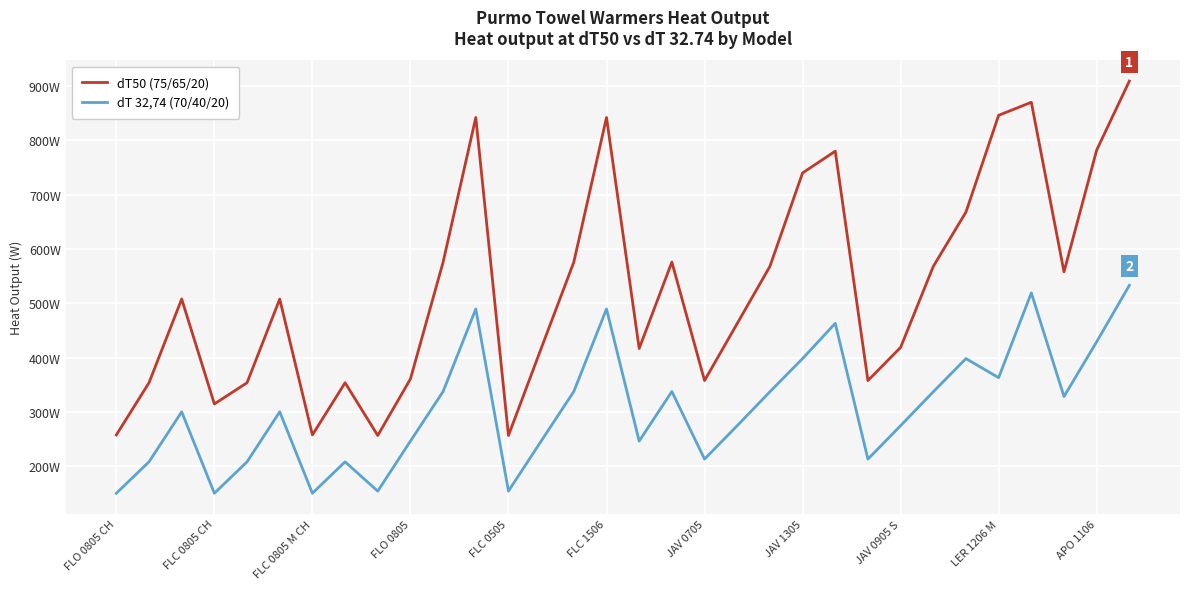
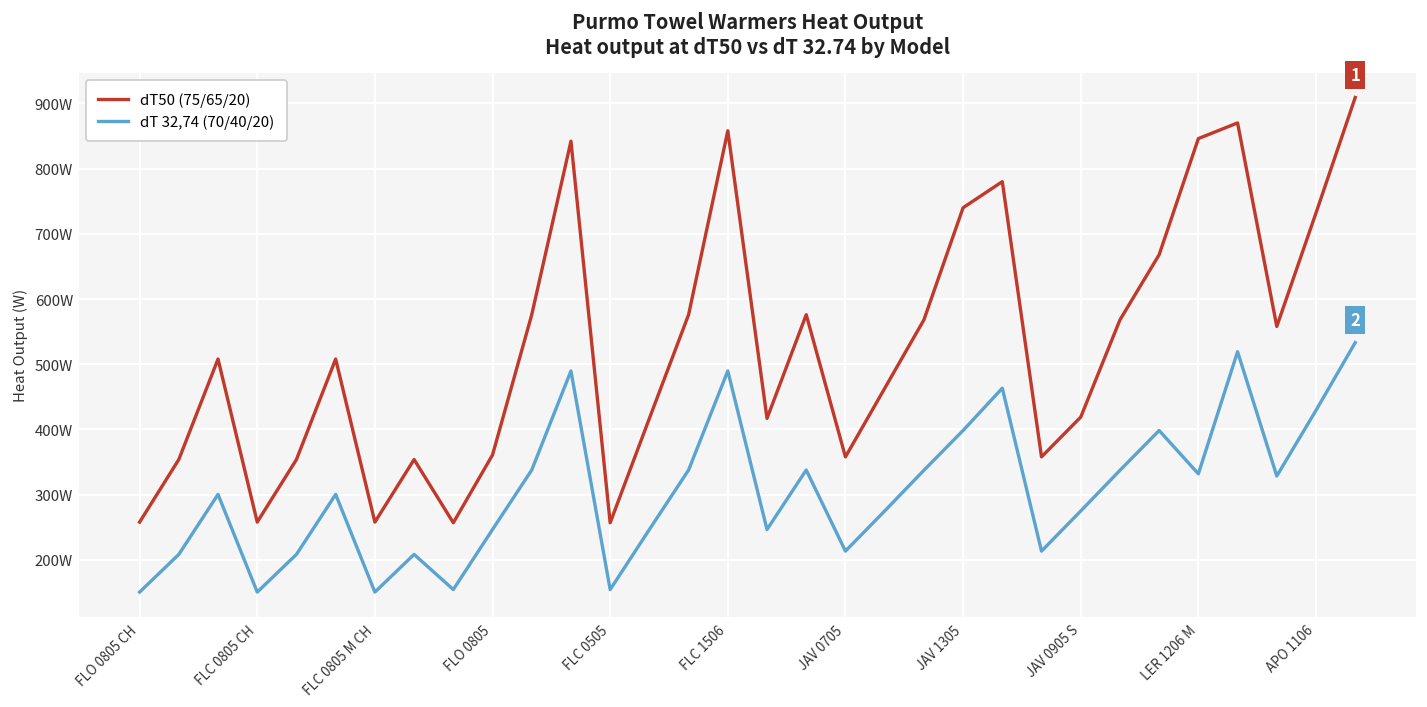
dT50 (75/65/20), FLC 0805 CH: 320W -> 260W
dT50 (75/65/20), FLC 1506: 840W -> 860W
dT 32,74 (70/40/20), LER 1206 M: 360W -> 330W
dT50 (75/65/20), APO 1106: 780W -> 730W
